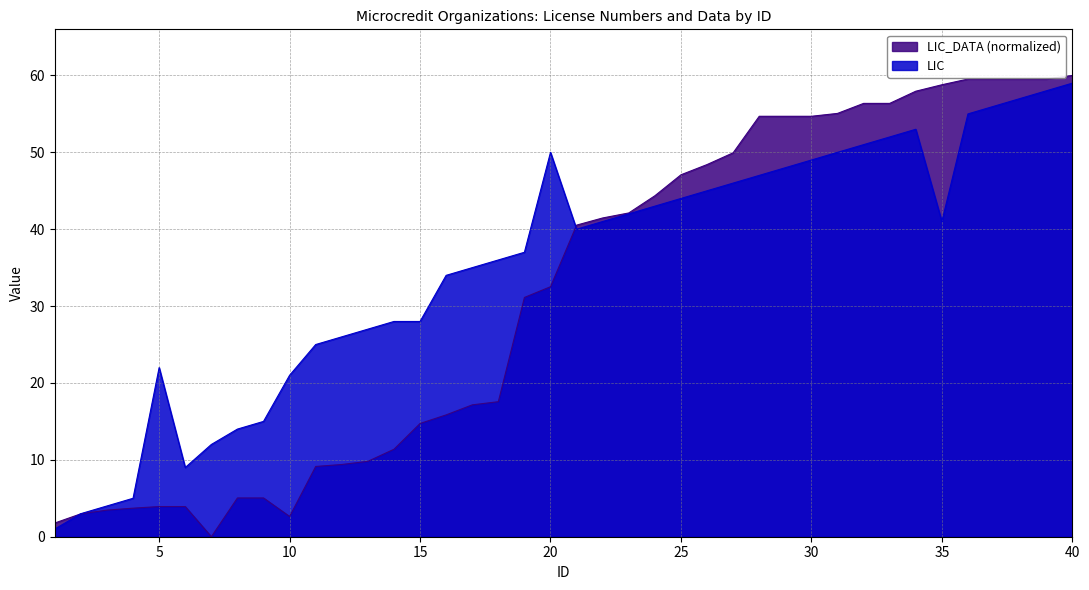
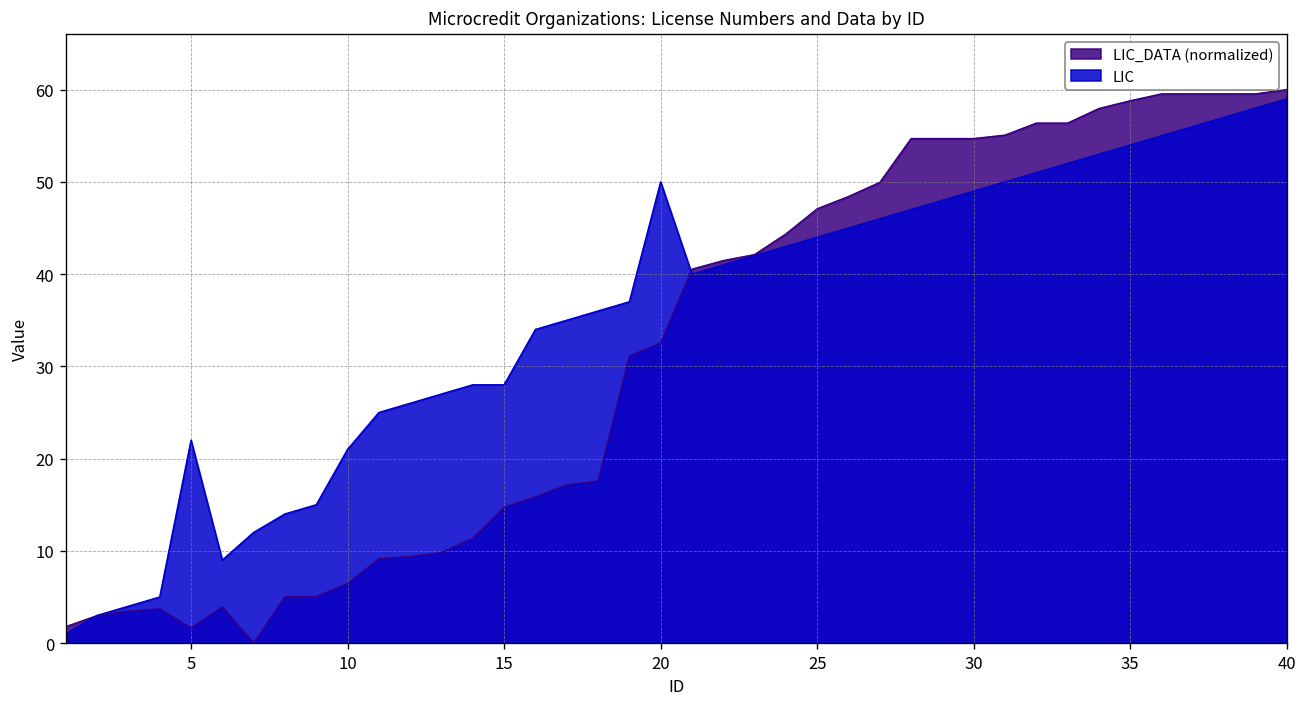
LIC_DATA (normalized), 5: 4 -> 2
LIC_DATA (normalized), 10: 3 -> 6
LIC, 35: 41 -> 54
